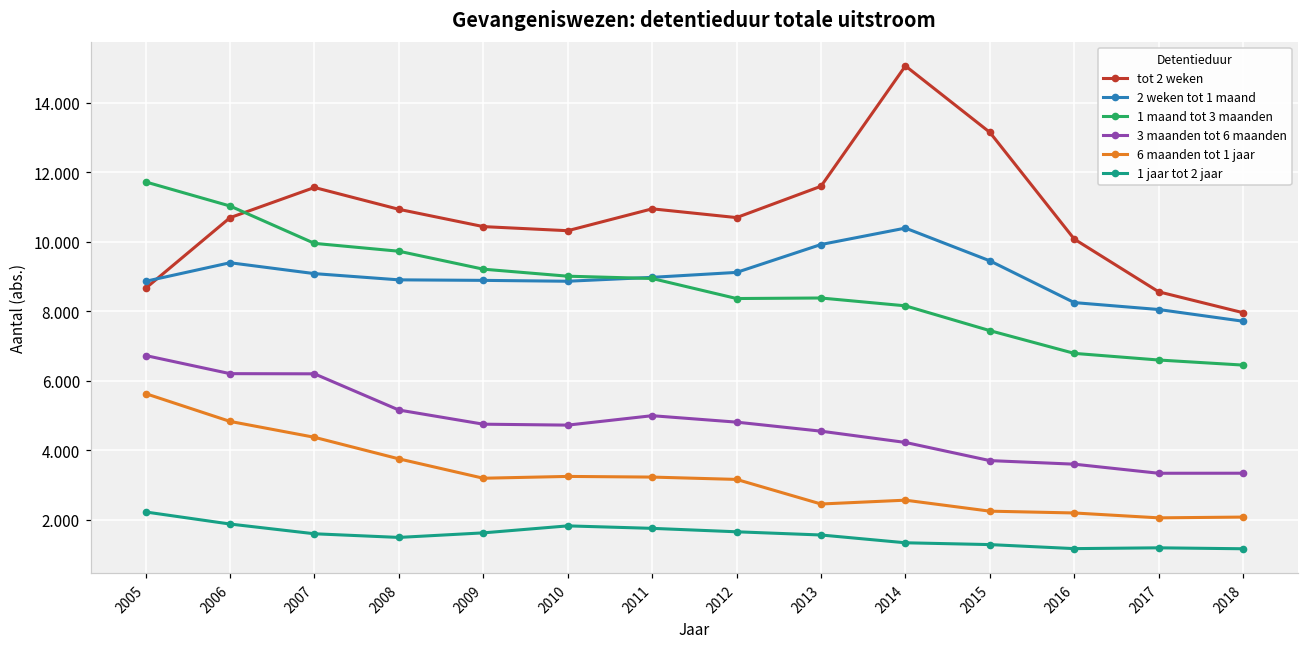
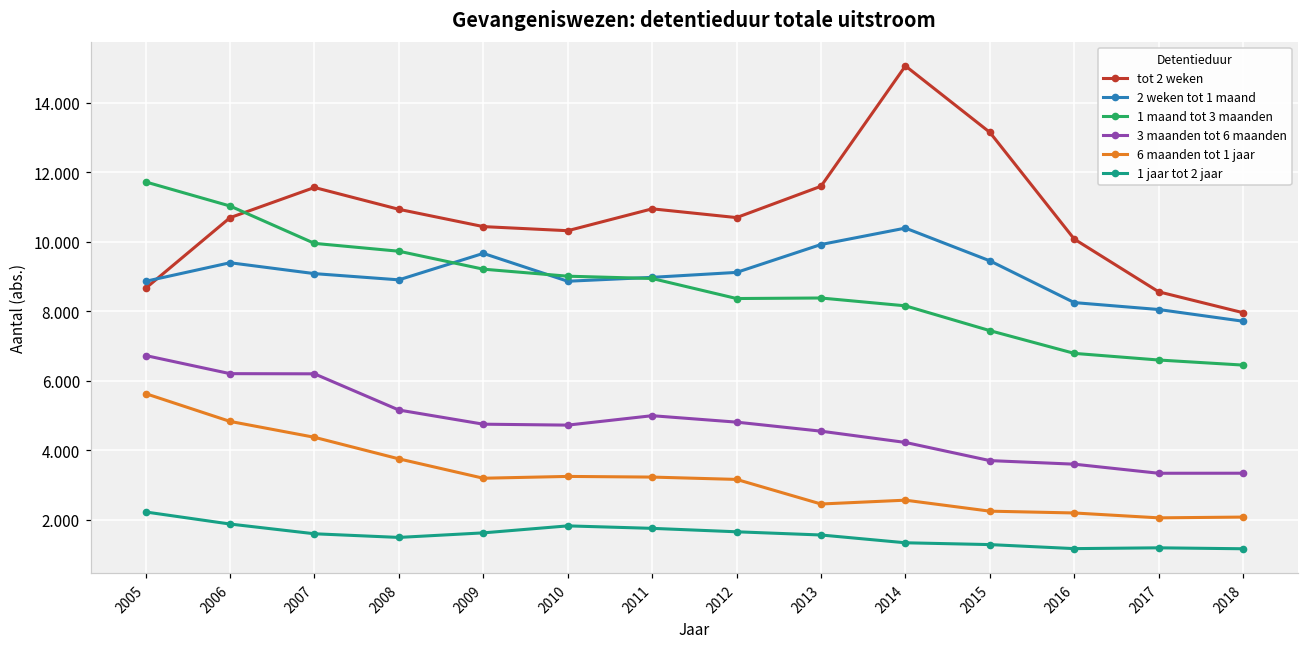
2 weken tot 1 maand, 2009: 8.9 -> 9.7
